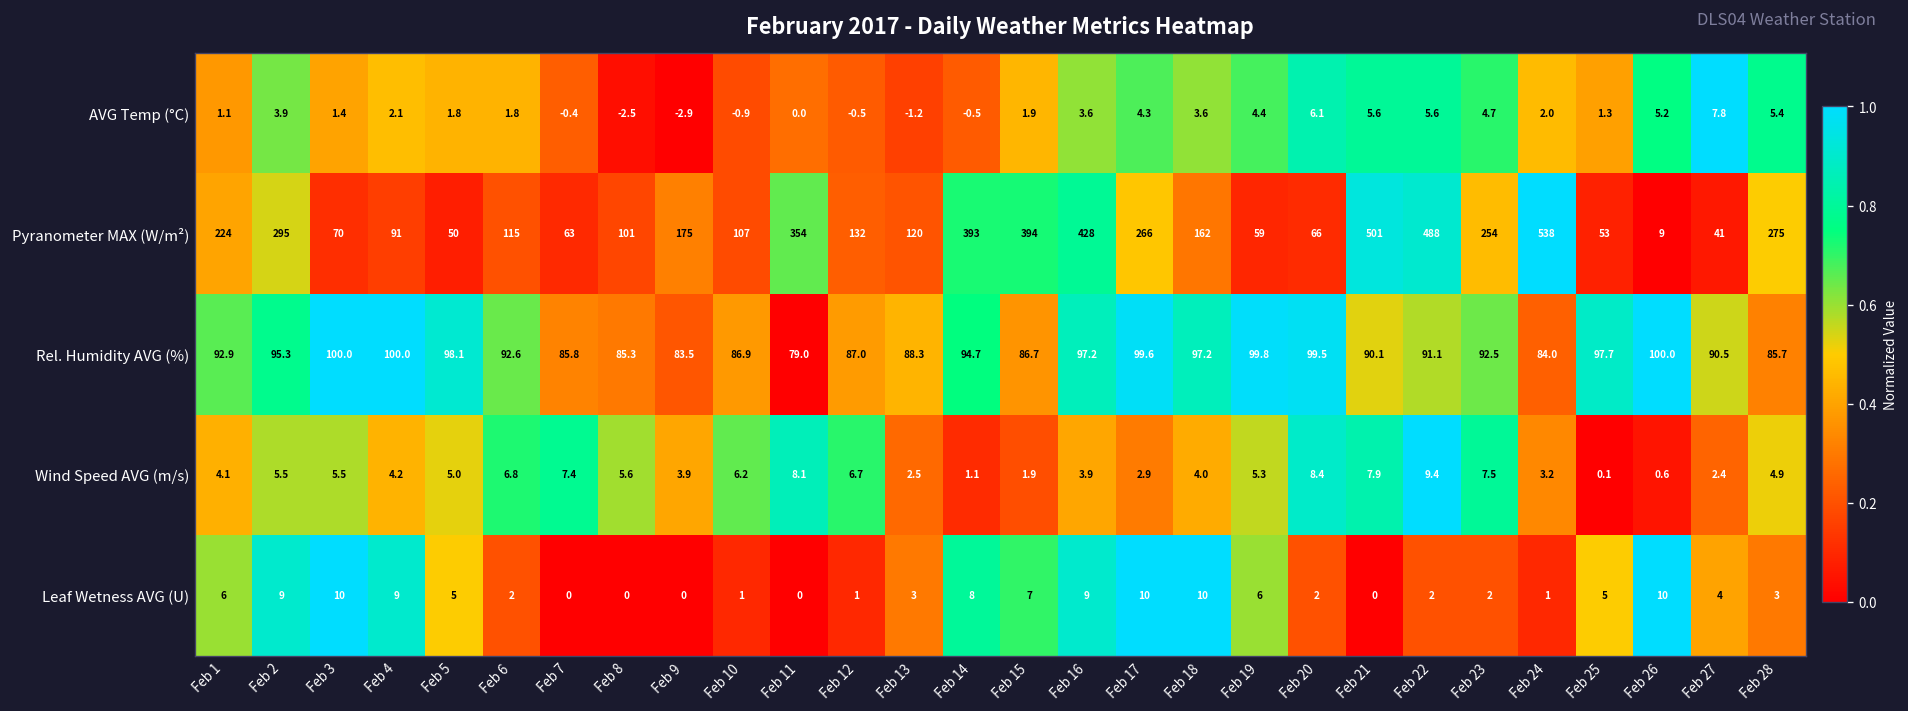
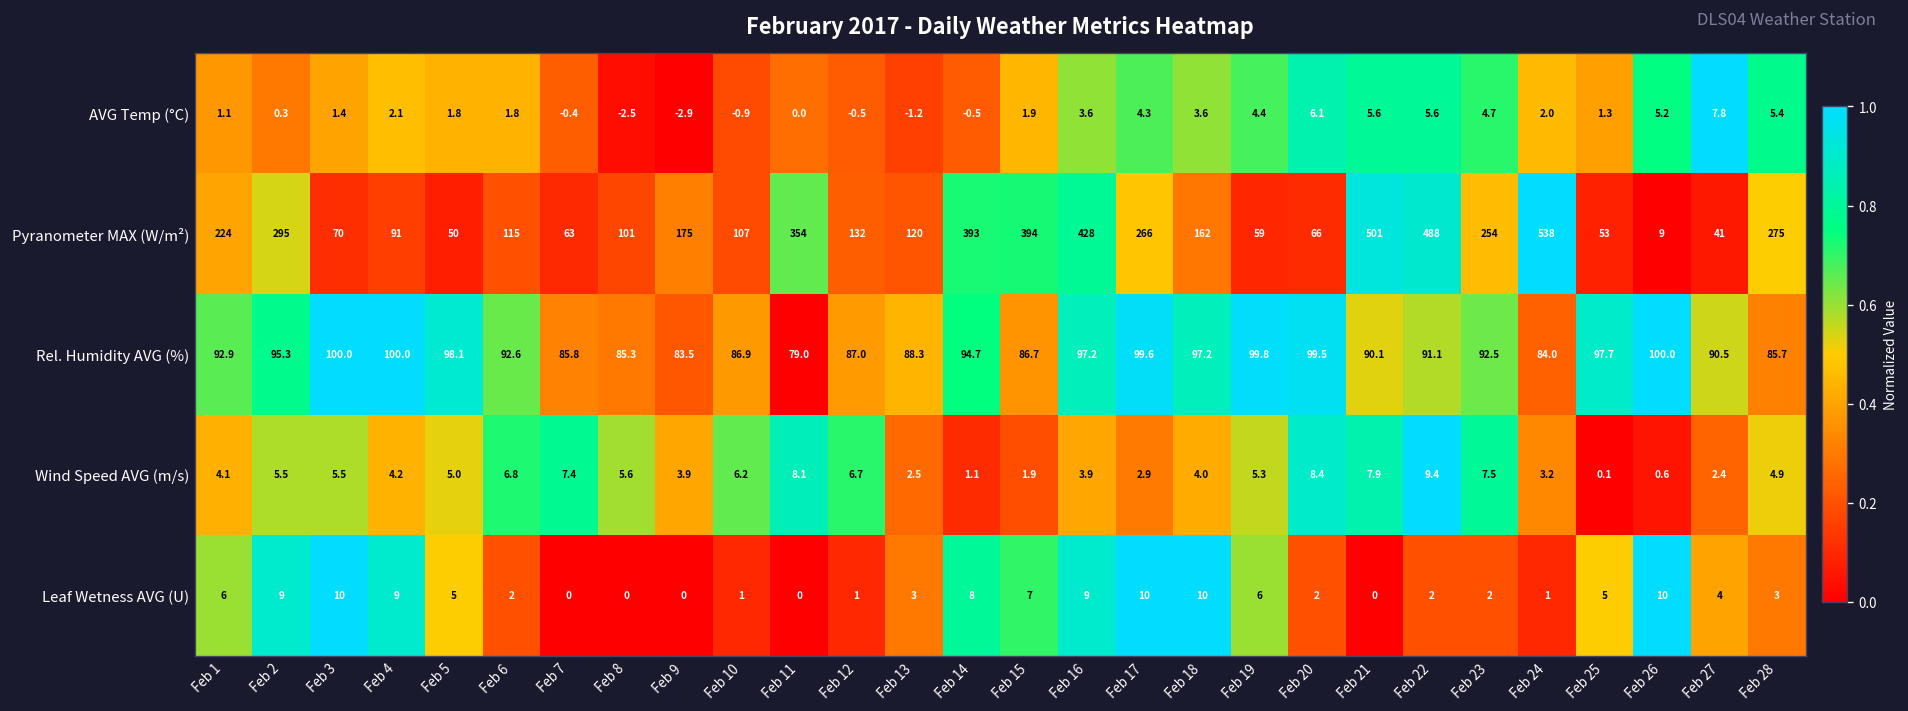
AVG Temp (°C), Feb 2: 3.9 -> 0.3
